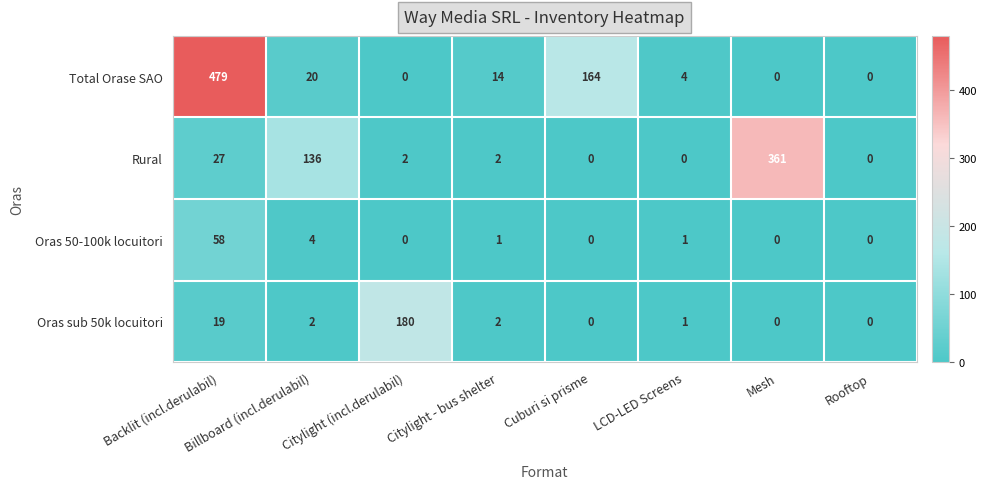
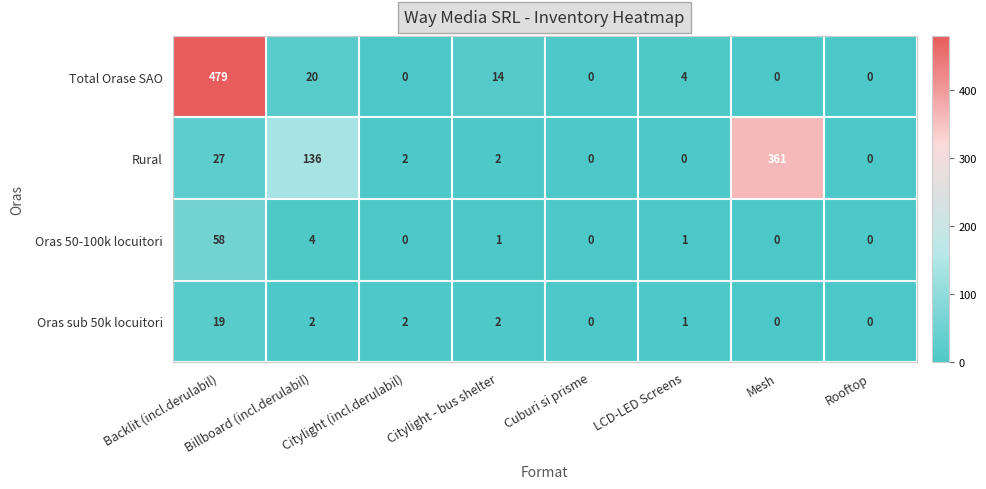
Total Orase SAO, Cuburi si prisme: 164 -> 0
Oras sub 50k locuitori, Citylight (incl.derulabil): 180 -> 2
